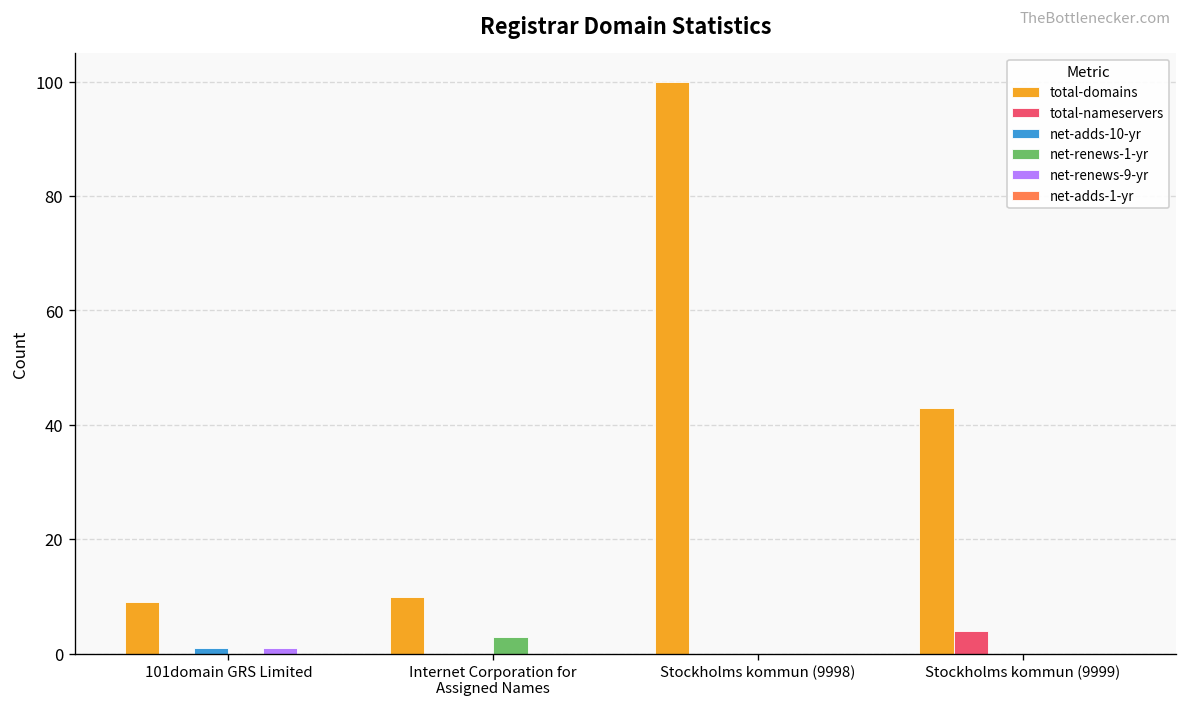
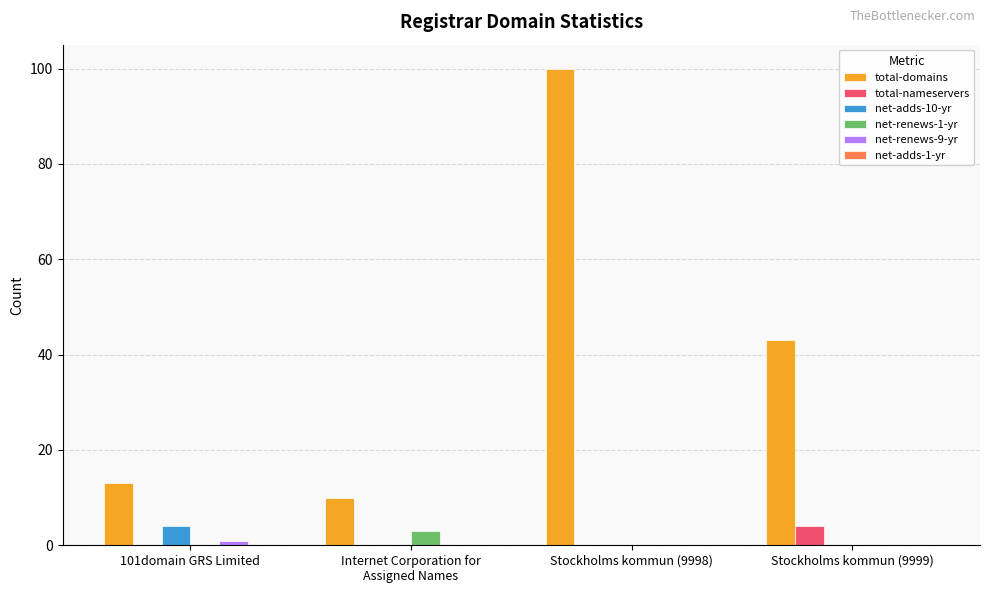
total-domains, 101domain GRS Limited: 9 -> 13
net-adds-10-yr, 101domain GRS Limited: 1 -> 4
